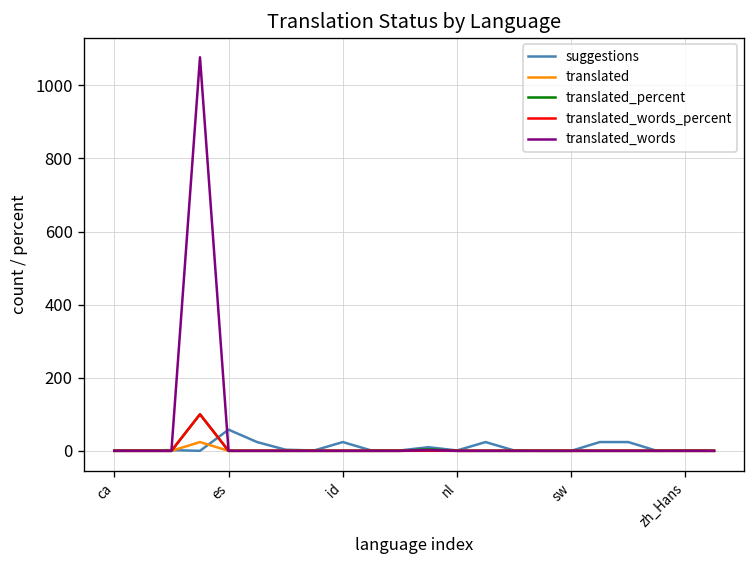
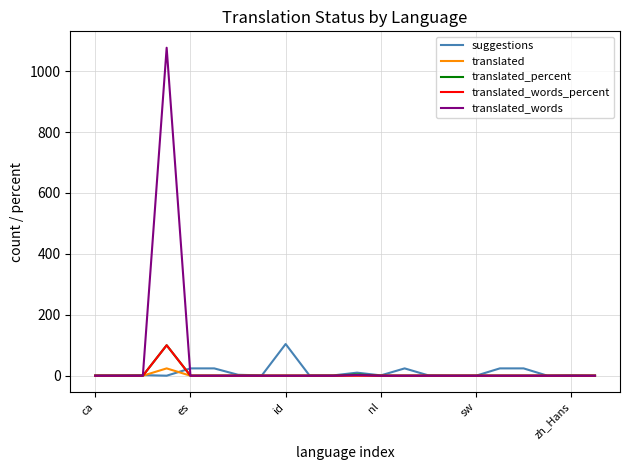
suggestions, es: 60 -> 20
suggestions, id: 20 -> 100
